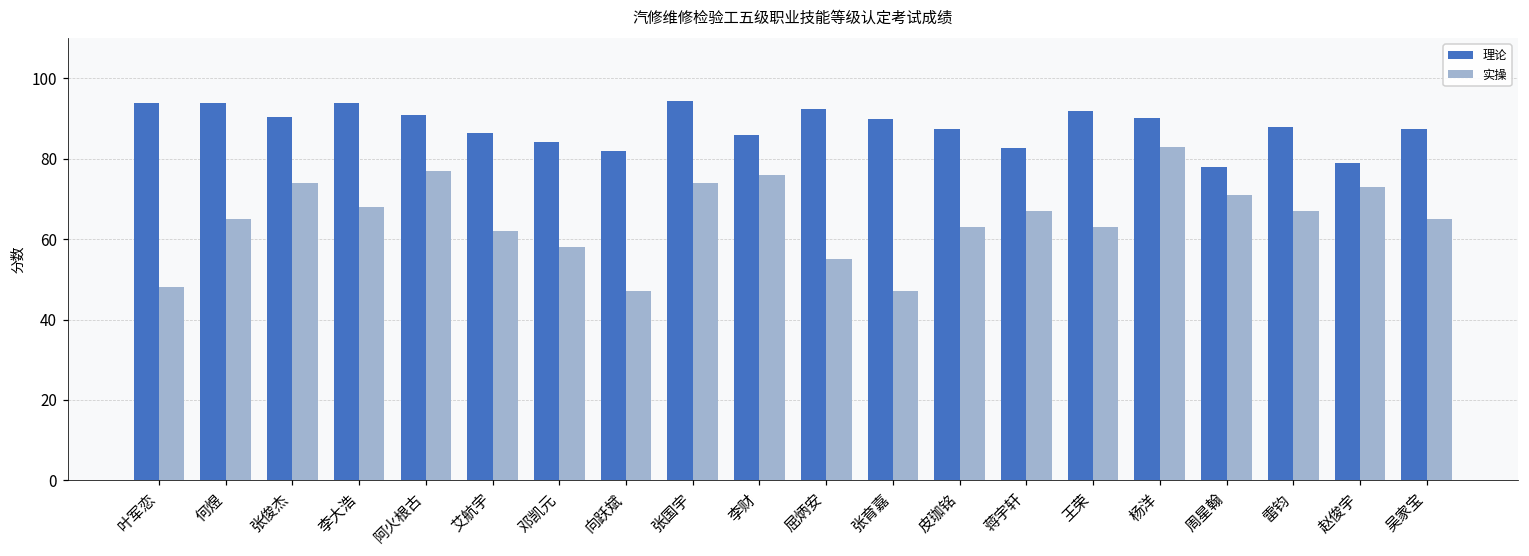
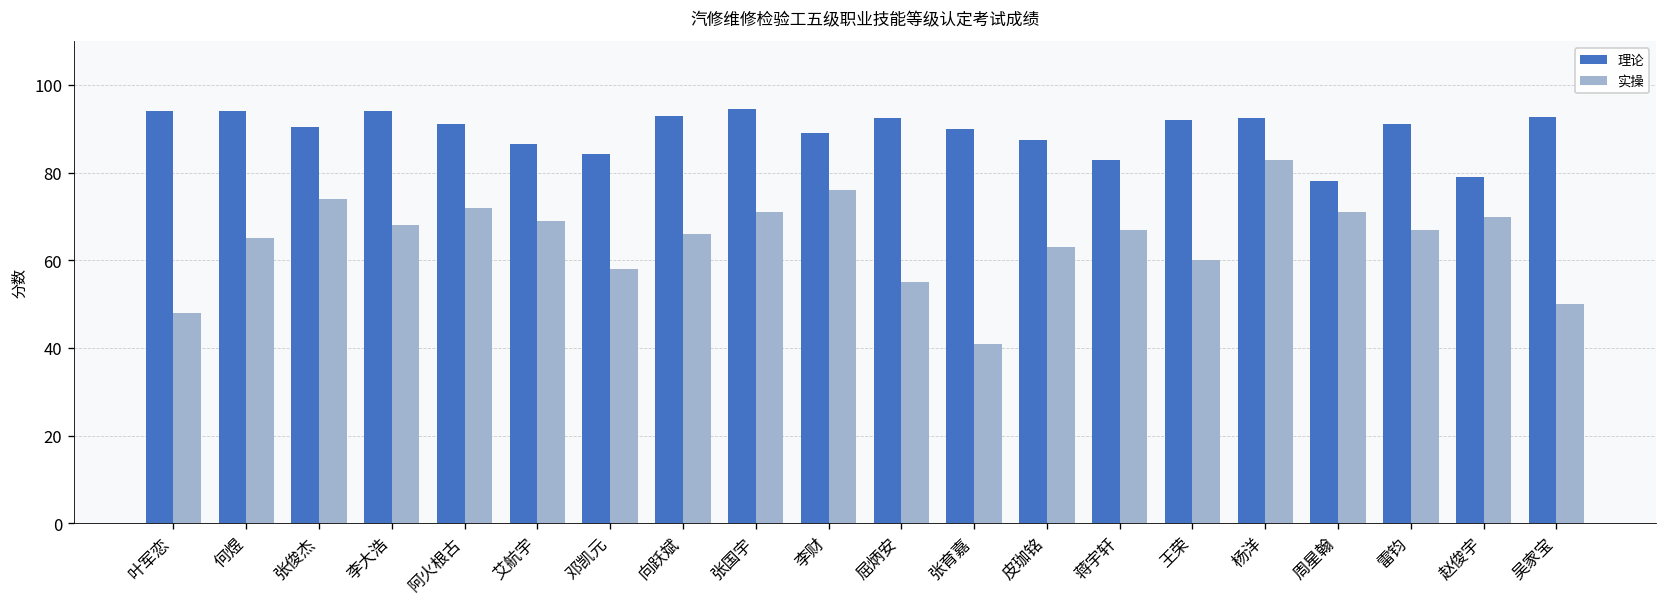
实操, 阿火根古: 77 -> 72
实操, 艾航宇: 62 -> 69
理论, 向跃斌: 82 -> 93
实操, 向跃斌: 47 -> 66
实操, 张国宇: 74 -> 71
理论, 李财: 86 -> 89
实操, 张育嘉: 47 -> 41
实操, 王荣: 63 -> 60
理论, 杨洋: 90 -> 93
理论, 雷钧: 88 -> 91
实操, 赵俊宇: 73 -> 70
理论, 吴家宝: 88 -> 93
实操, 吴家宝: 65 -> 50
